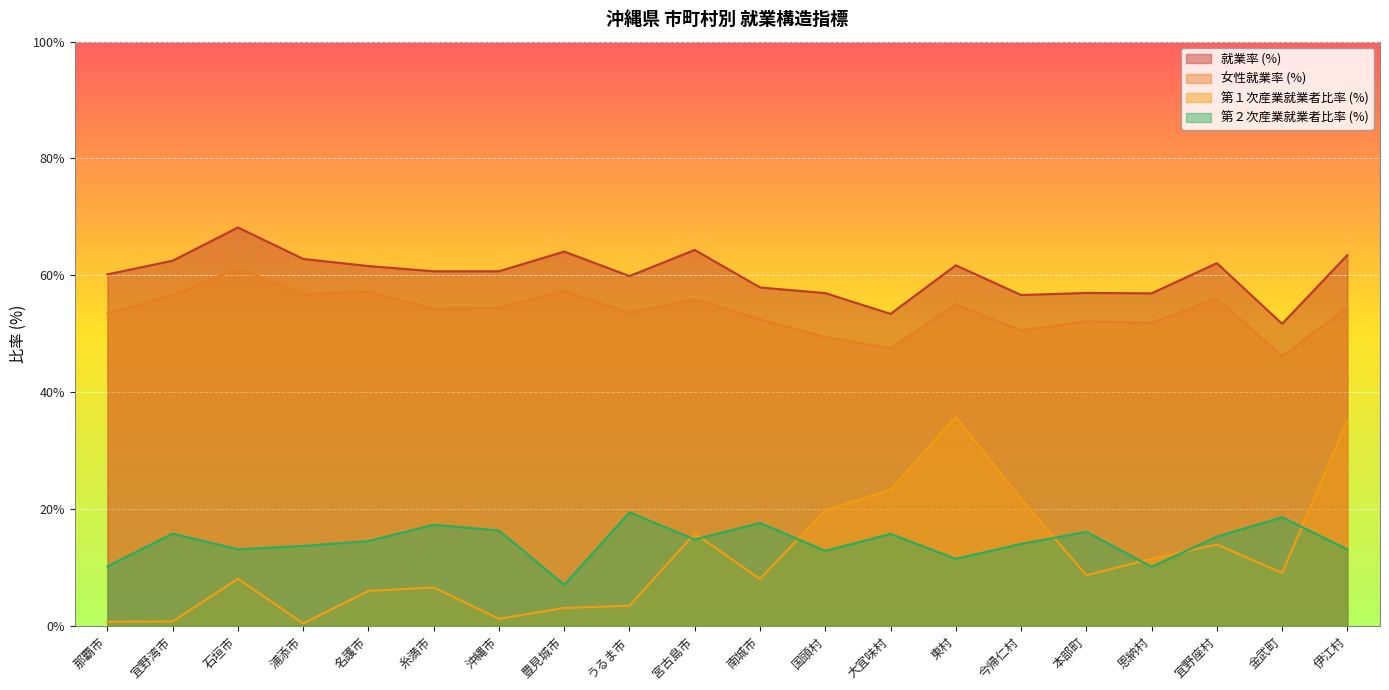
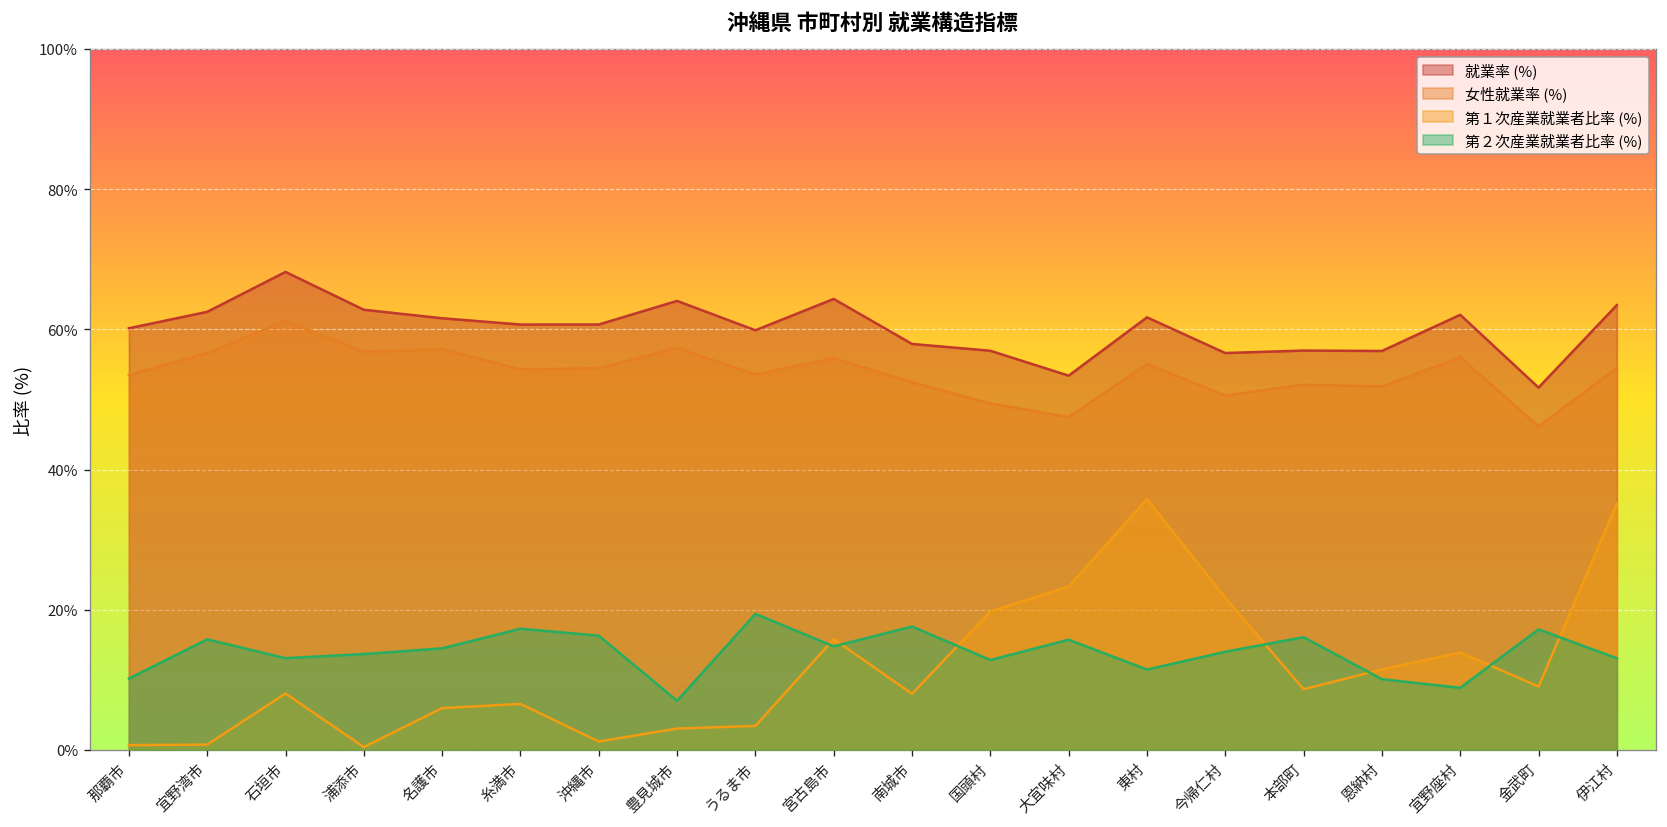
第２次産業就業者比率 (%), 宜野座村: 15% -> 9%
第２次産業就業者比率 (%), 金武町: 19% -> 17%
